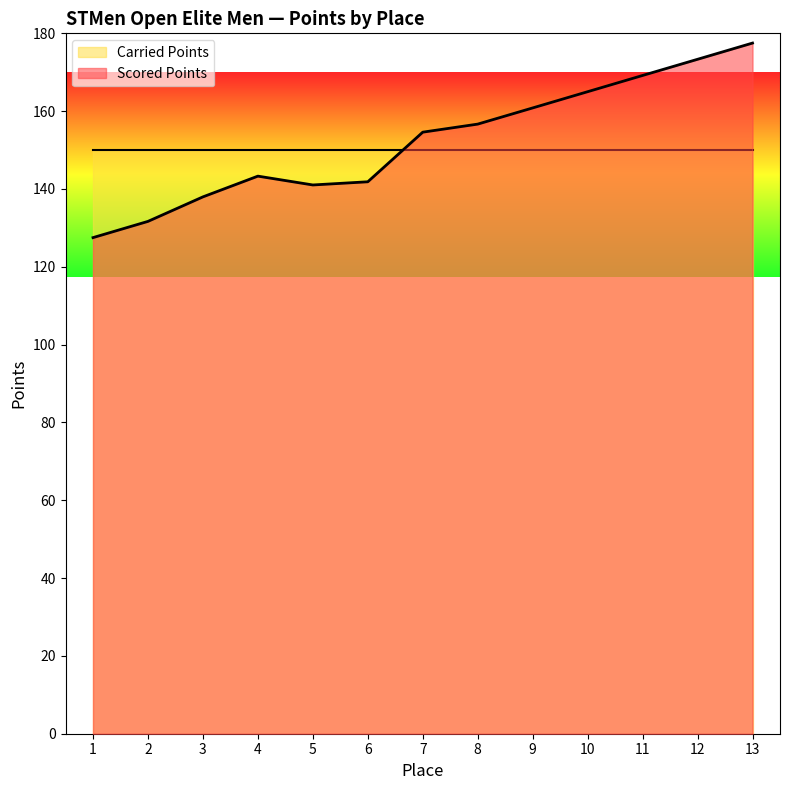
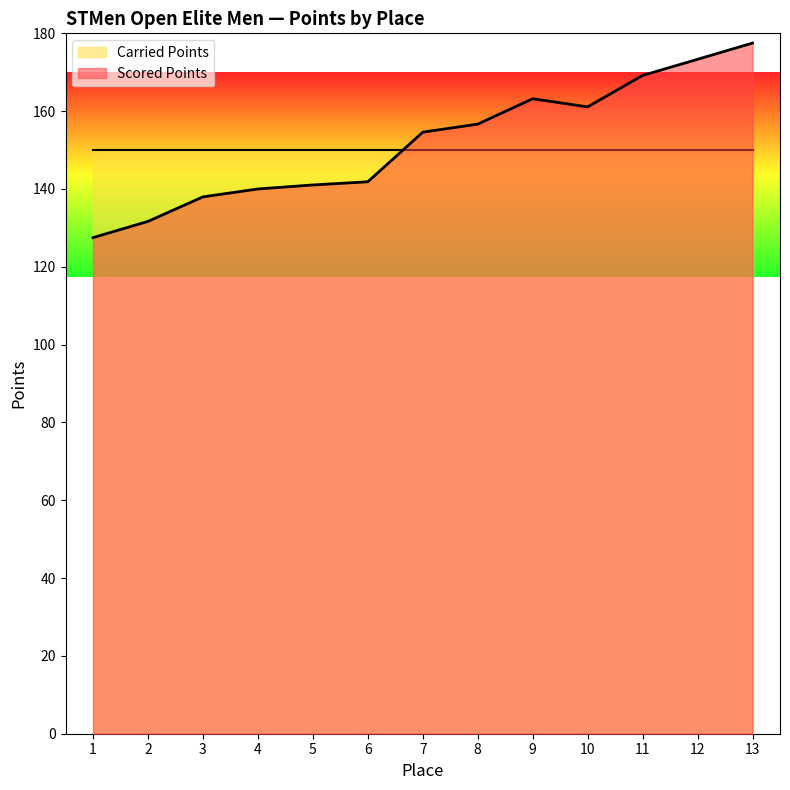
Scored Points, 4: 143 -> 140
Scored Points, 9: 161 -> 163
Scored Points, 10: 165 -> 161
